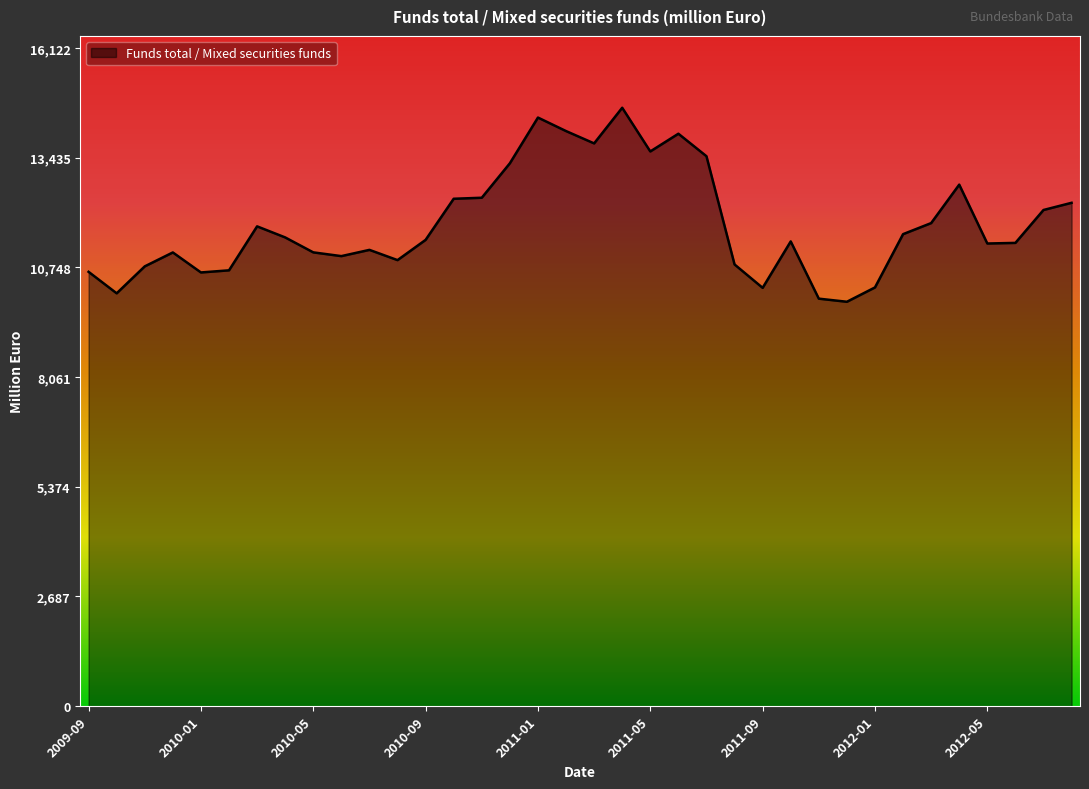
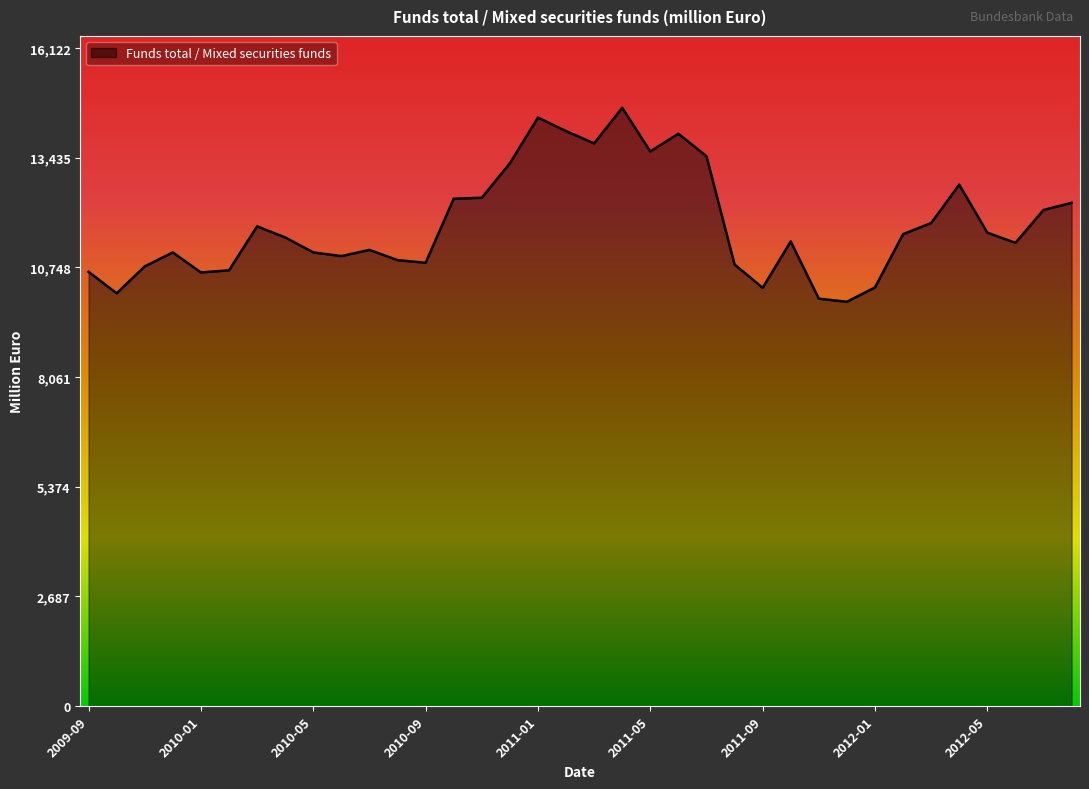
2010-09: 11,400 -> 10,900
2012-05: 11,300 -> 11,600
